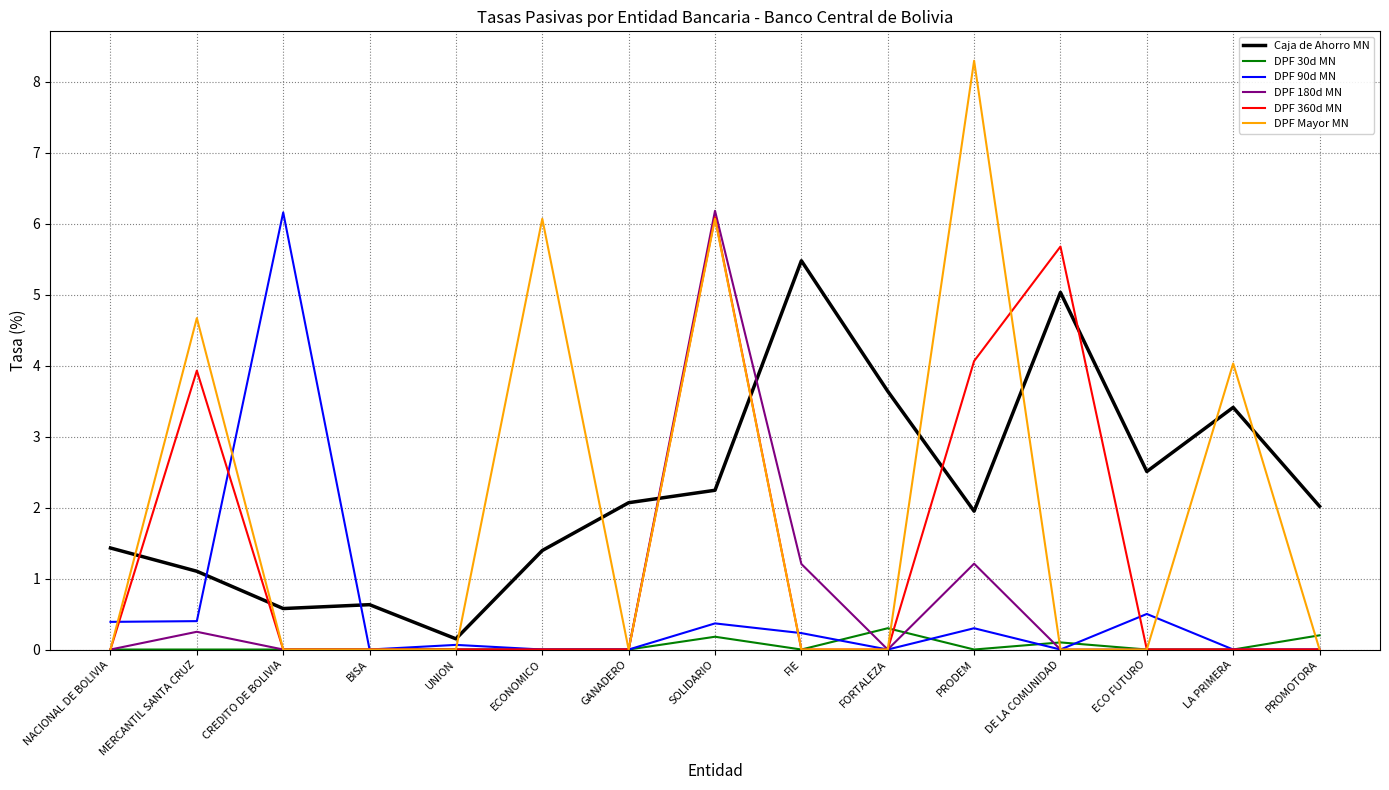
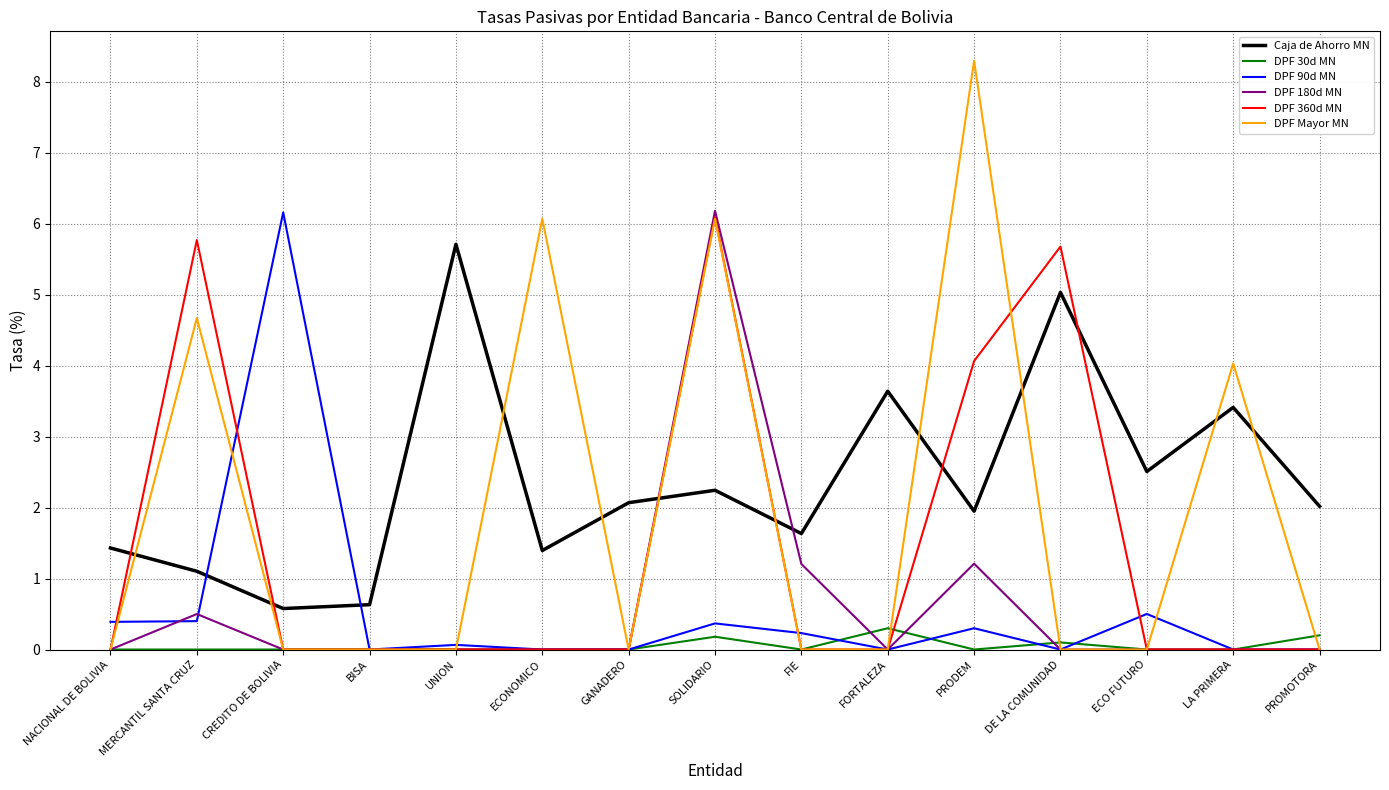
DPF 180d MN, MERCANTIL SANTA CRUZ: 0.3 -> 0.5
DPF 360d MN, MERCANTIL SANTA CRUZ: 3.9 -> 5.8
Caja de Ahorro MN, UNION: 0.2 -> 5.7
Caja de Ahorro MN, FIE: 5.5 -> 1.6
